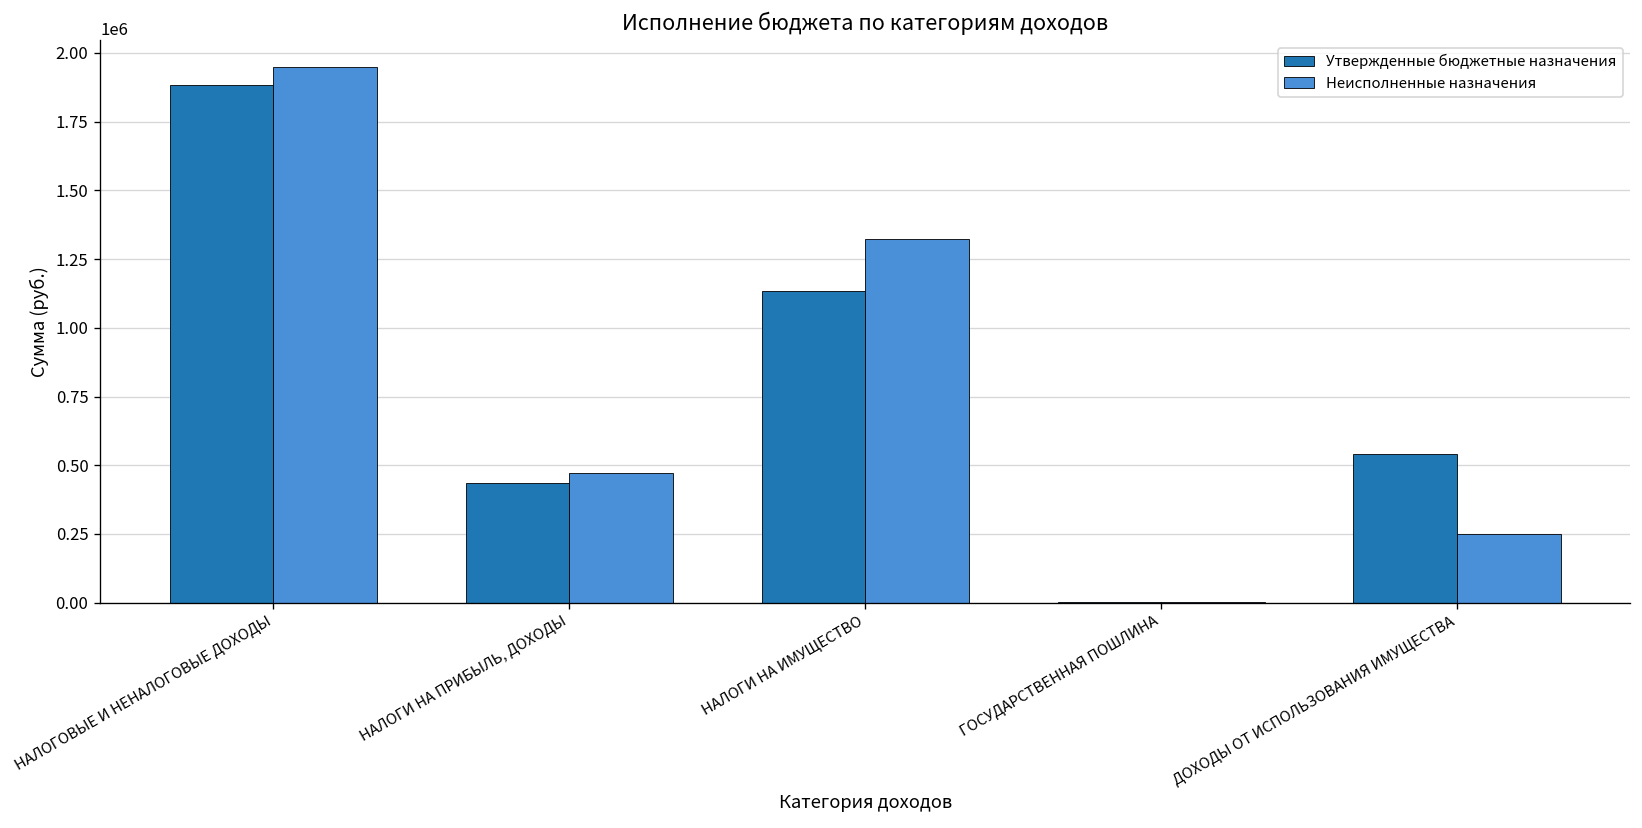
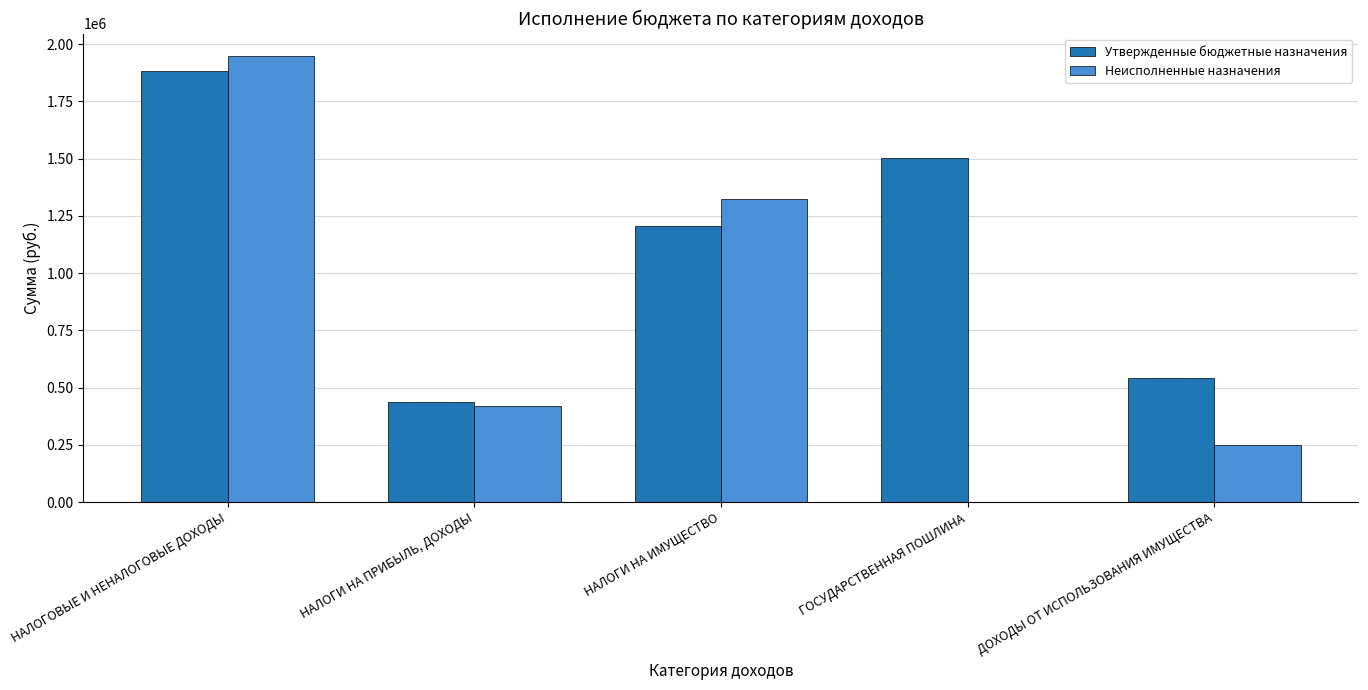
Неисполненные назначения, НАЛОГИ НА ПРИБЫЛЬ, ДОХОДЫ: 470000 -> 420000
Утвержденные бюджетные назначения, НАЛОГИ НА ИМУЩЕСТВО: 1130000 -> 1210000
Утвержденные бюджетные назначения, ГОСУДАРСТВЕННАЯ ПОШЛИНА: 0 -> 1500000
